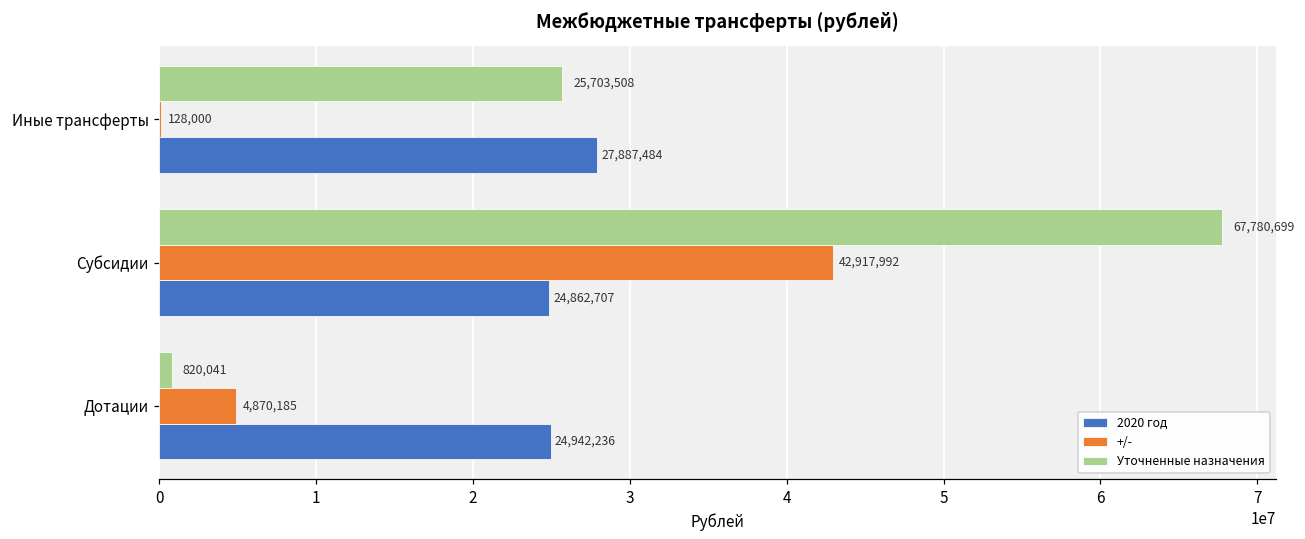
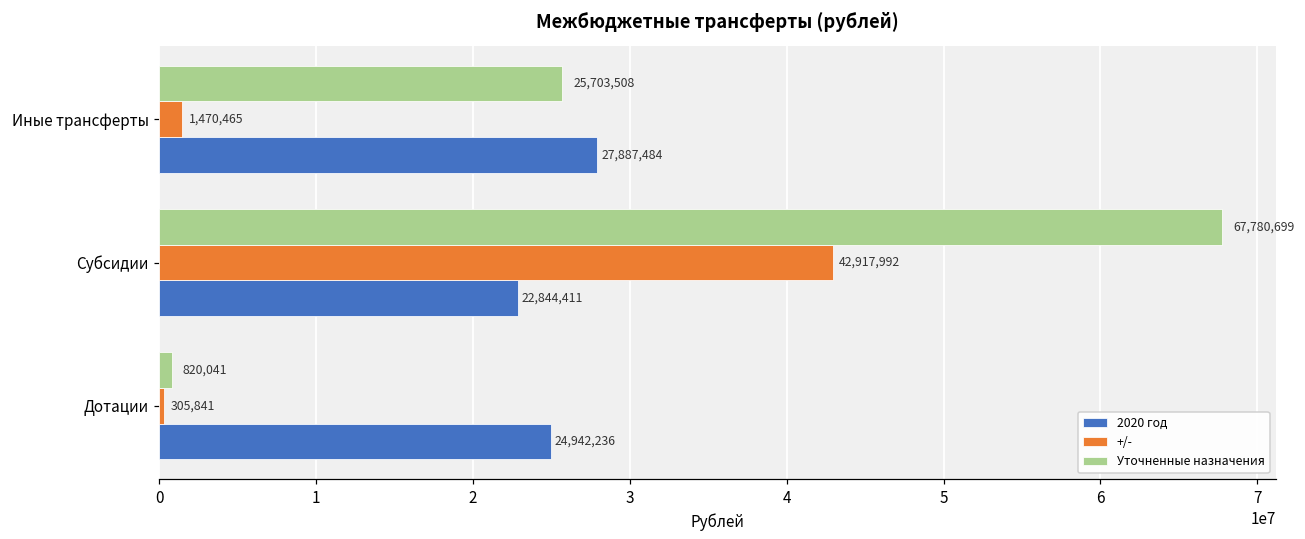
+/-, Иные трансферты: 128,000 -> 1,470,465
2020 год, Субсидии: 24,862,707 -> 22,844,411
+/-, Дотации: 4,870,185 -> 305,841
